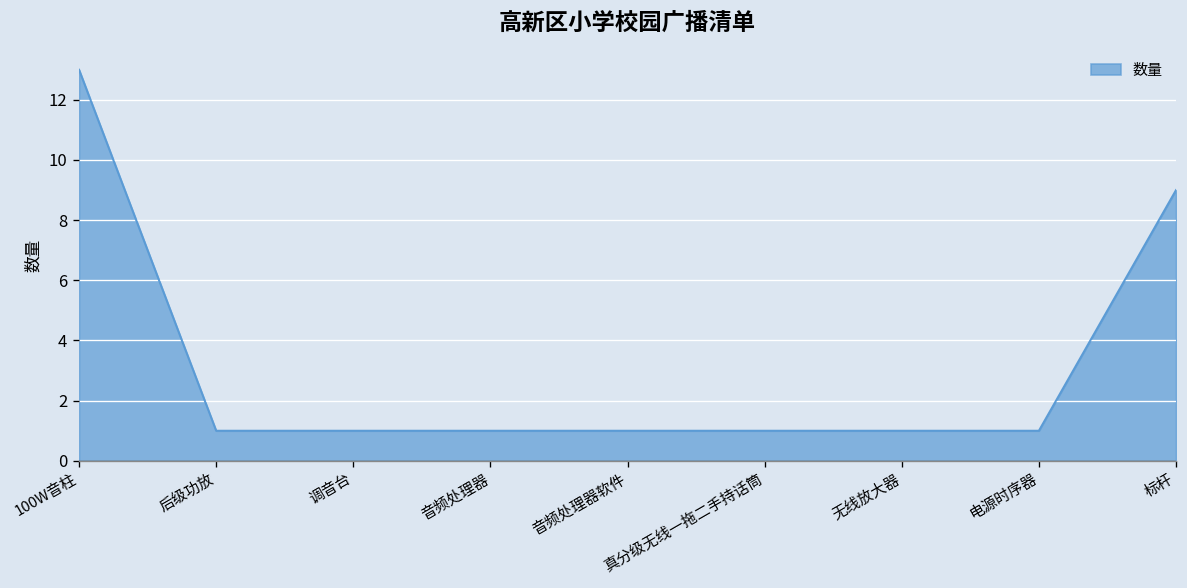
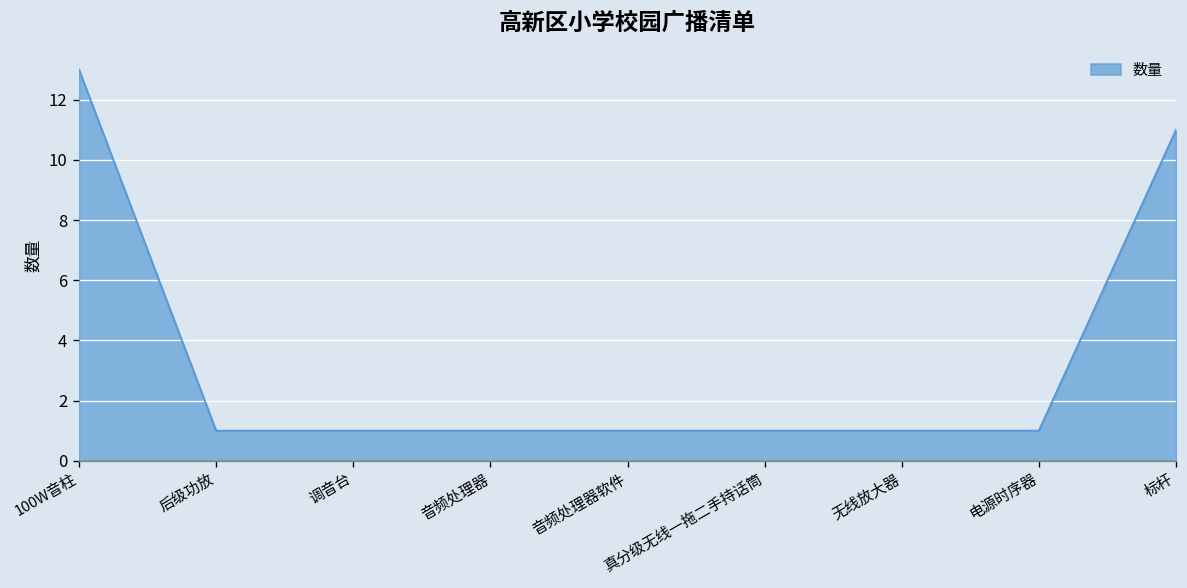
标杆: 9 -> 11
